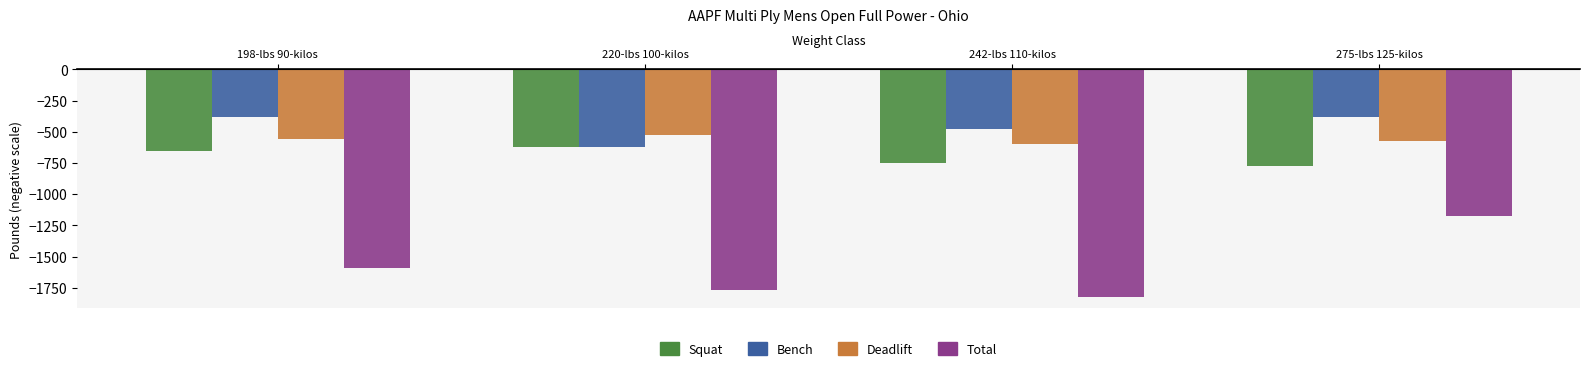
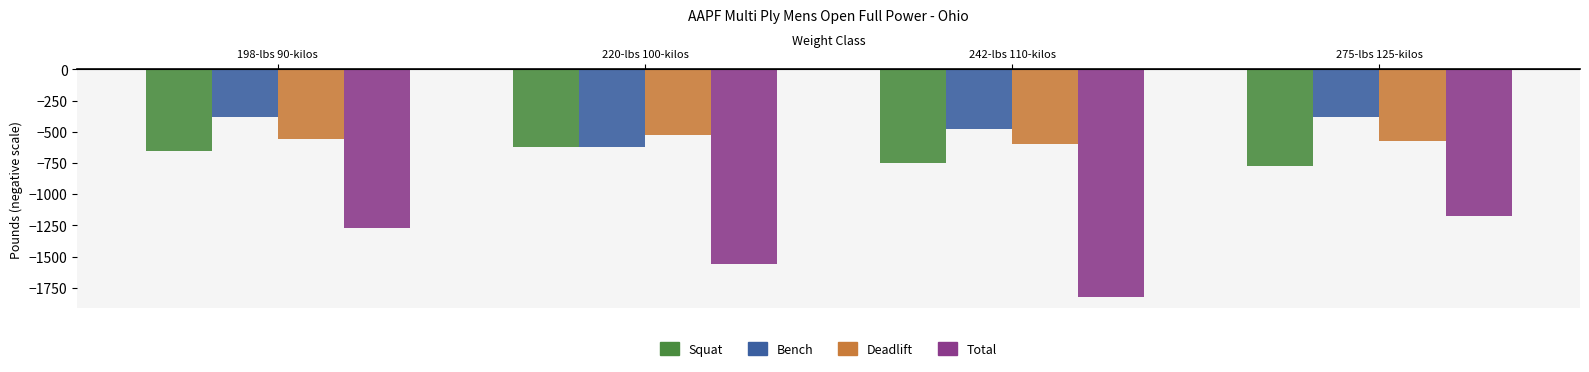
Total, 198-lbs 90-kilos: -1600 -> -1270
Total, 220-lbs 100-kilos: -1770 -> -1560
